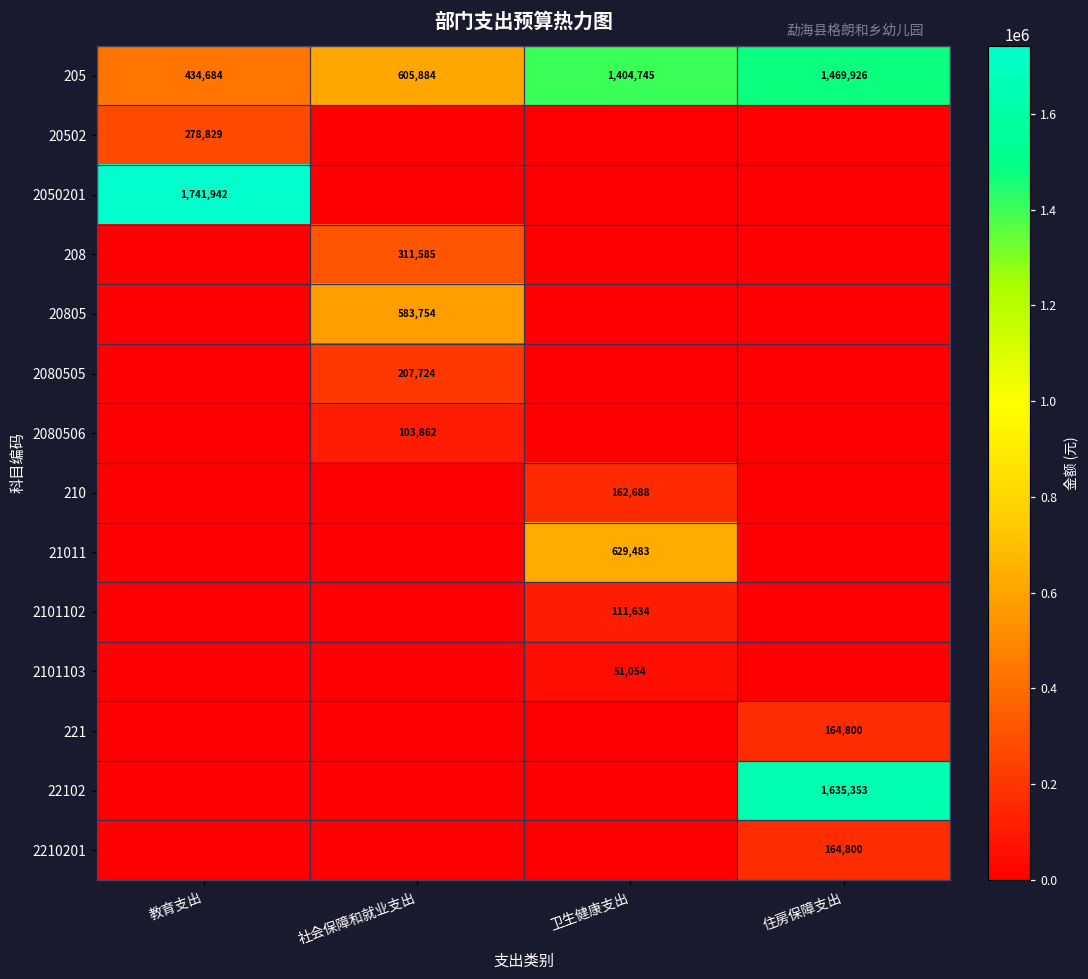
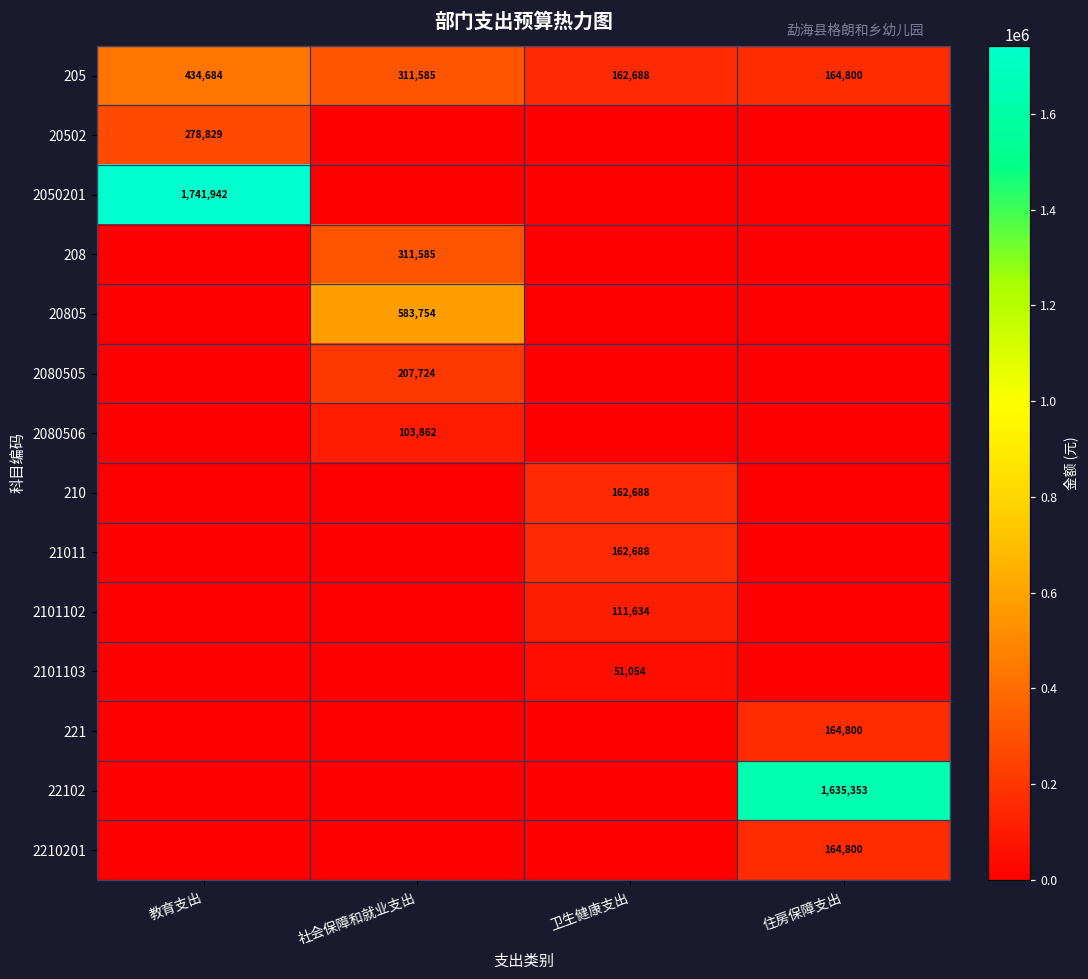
205, 社会保障和就业支出: 605,884 -> 311,585
205, 卫生健康支出: 1,404,745 -> 162,688
205, 住房保障支出: 1,469,926 -> 164,800
21011, 卫生健康支出: 629,483 -> 162,688
